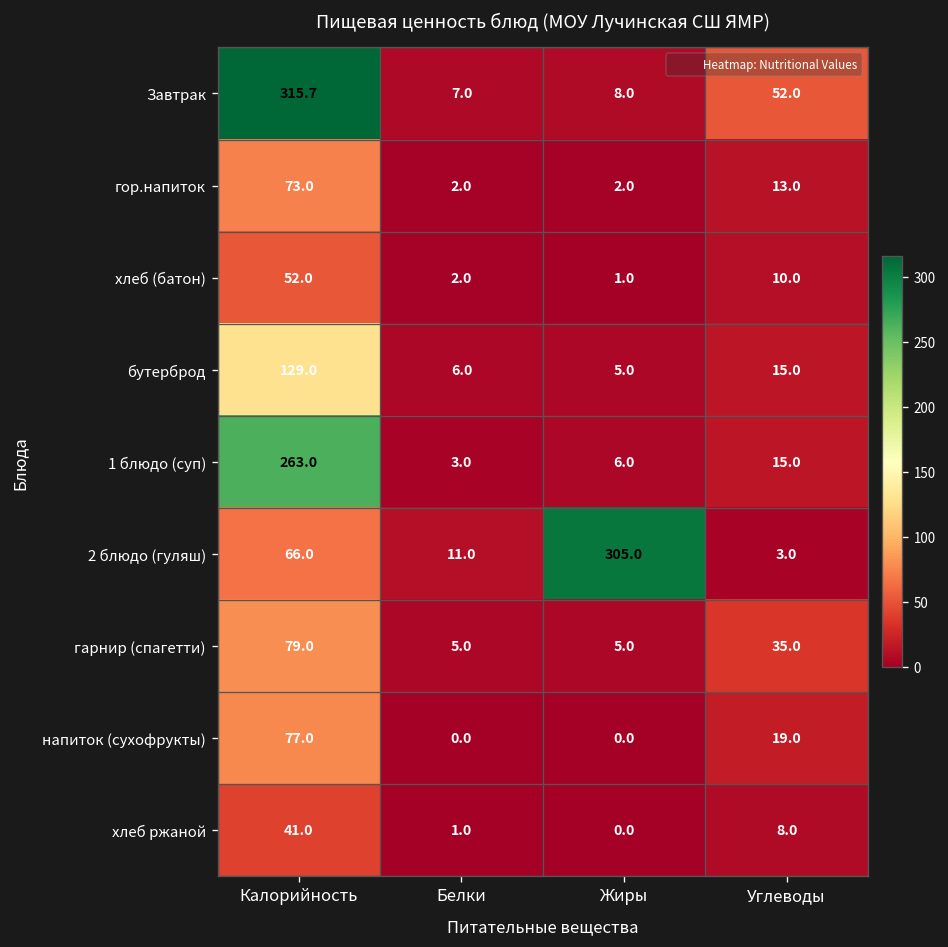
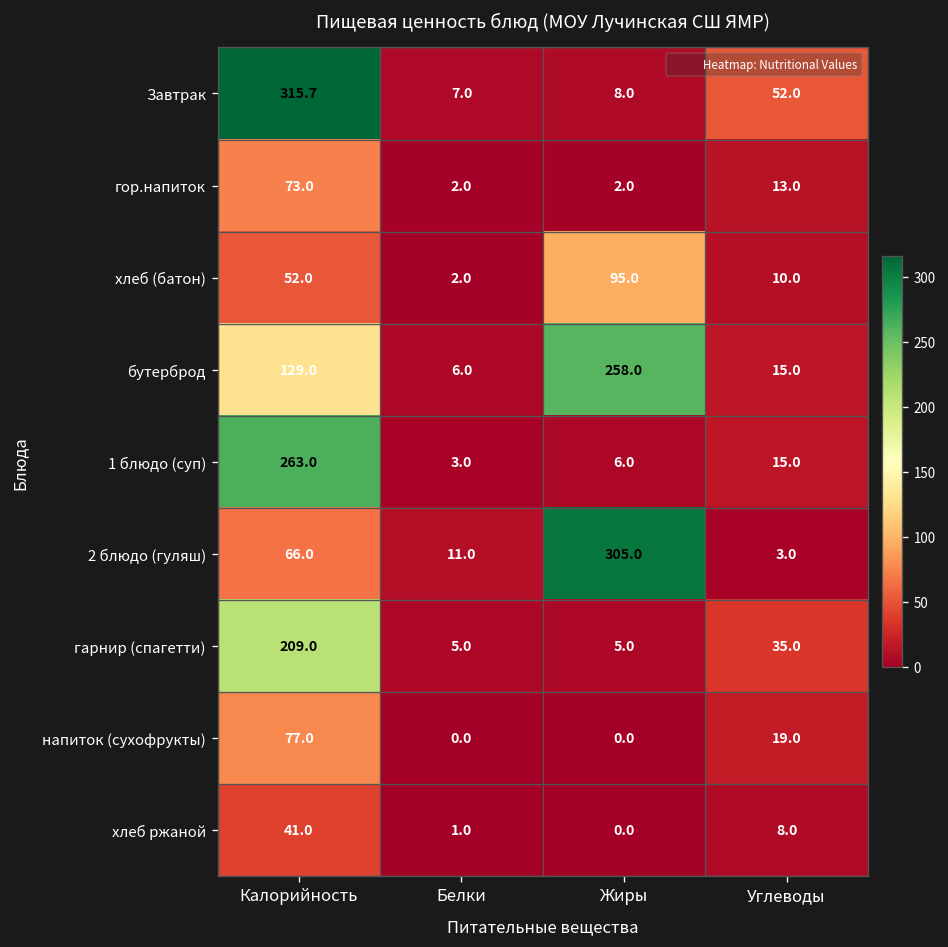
хлеб (батон), Жиры: 1.0 -> 95.0
бутерброд, Жиры: 5.0 -> 258.0
гарнир (спагетти), Калорийность: 79.0 -> 209.0
